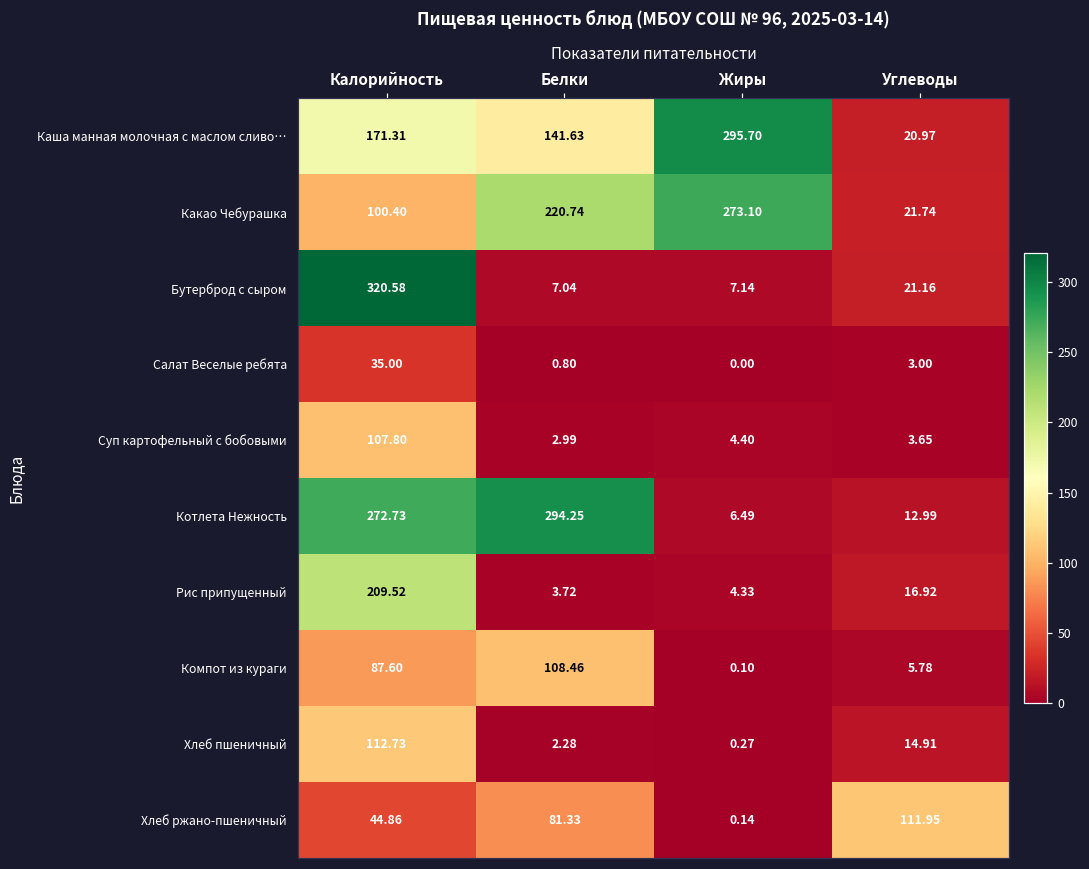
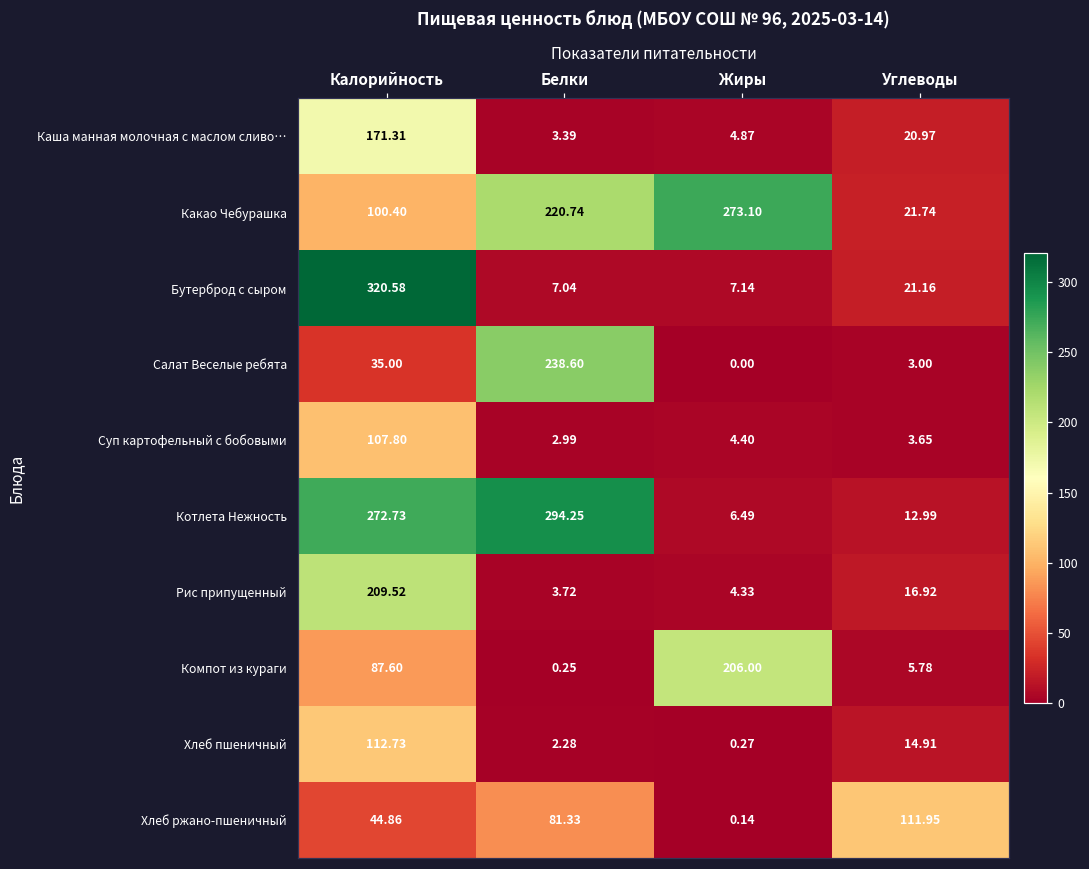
Каша манная молочная с маслом сливо…, Белки: 141.63 -> 3.39
Каша манная молочная с маслом сливо…, Жиры: 295.70 -> 4.87
Салат Веселые ребята, Белки: 0.80 -> 238.60
Компот из кураги, Белки: 108.46 -> 0.25
Компот из кураги, Жиры: 0.10 -> 206.00
